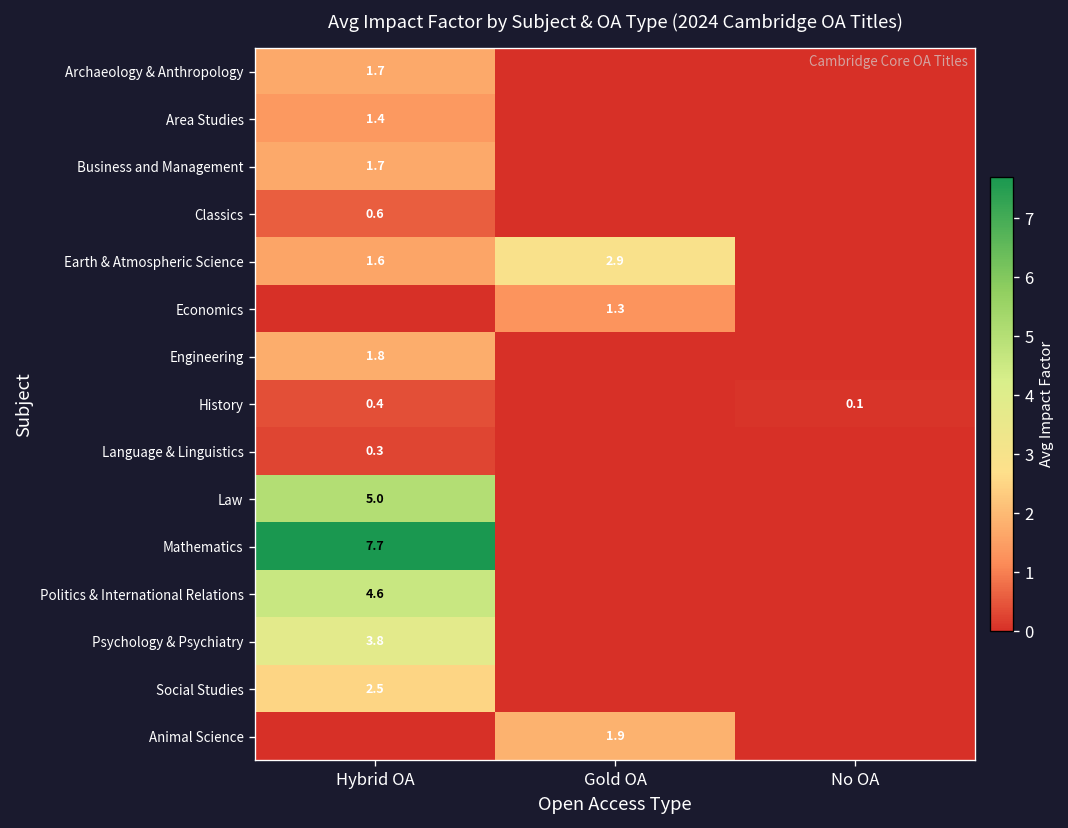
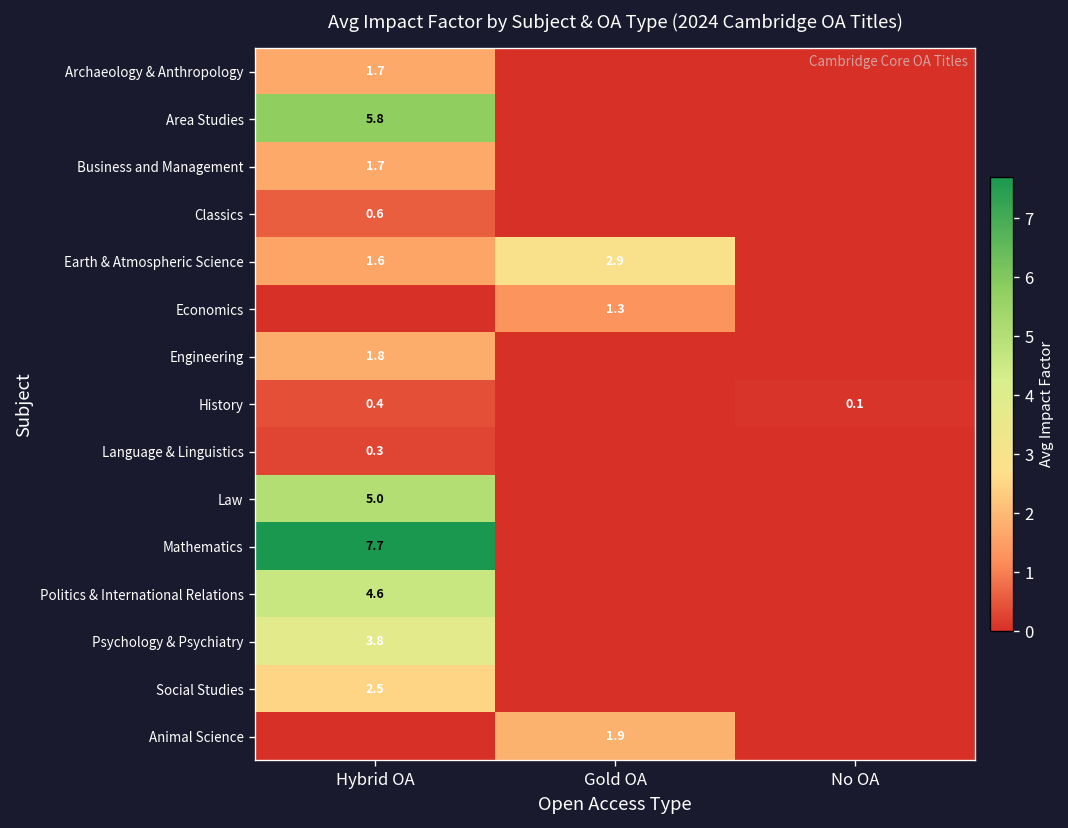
Area Studies, Hybrid OA: 1.4 -> 5.8
